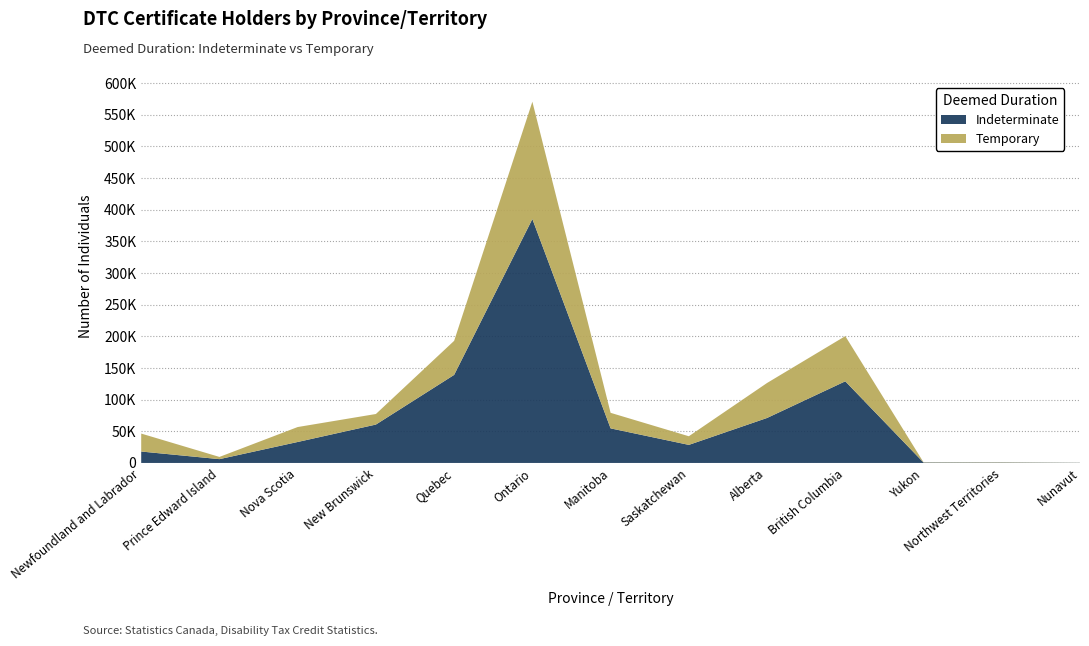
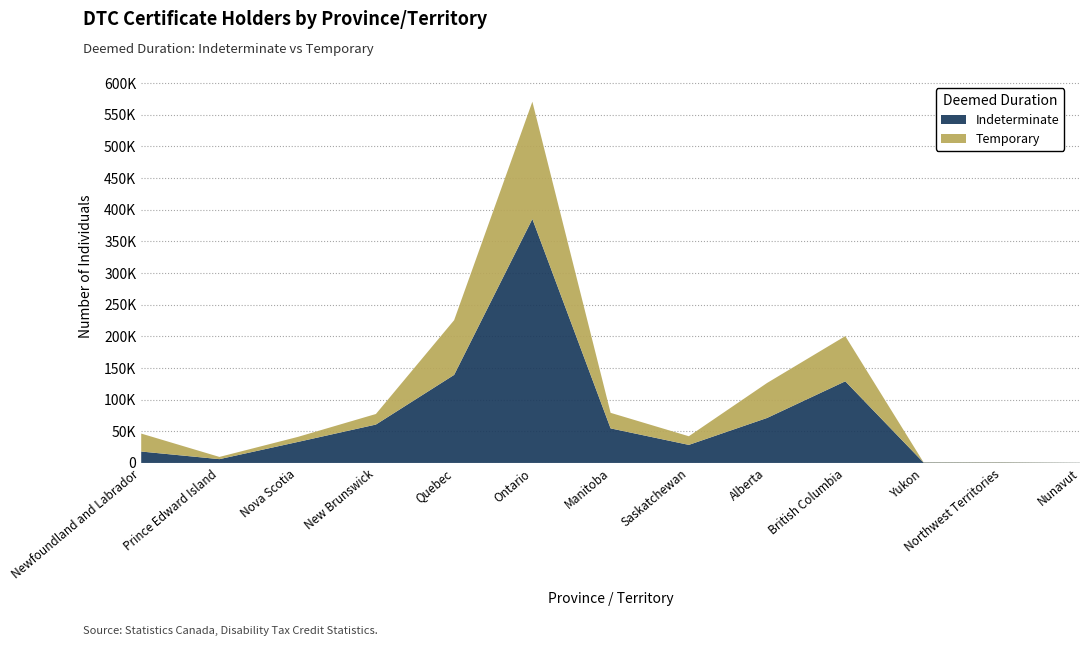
Temporary, Nova Scotia: 20000 -> 10000
Temporary, Quebec: 50000 -> 90000
